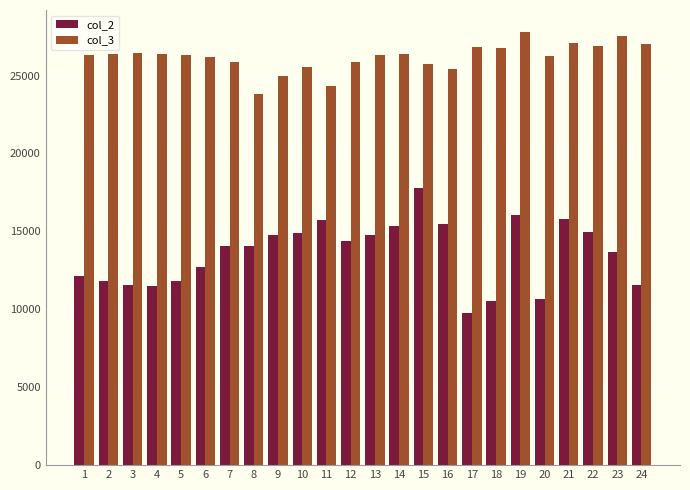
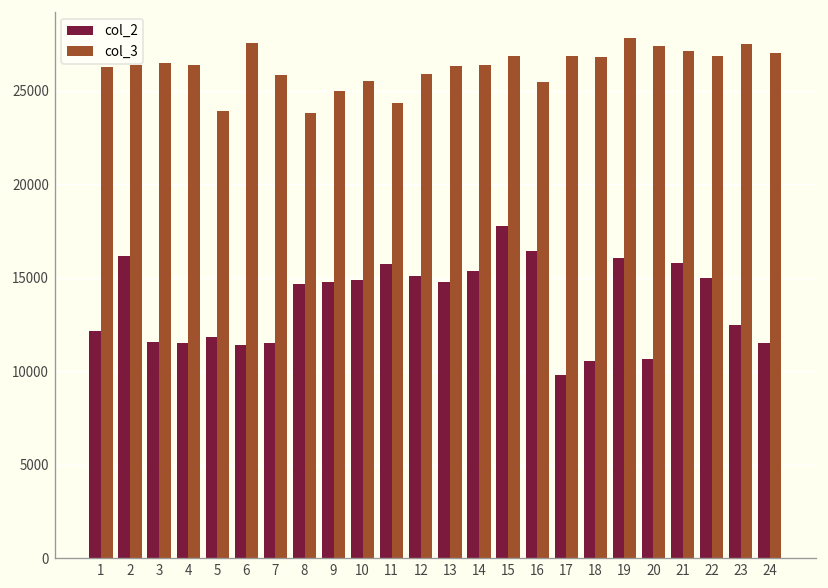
col_2, 2: 11800 -> 16100
col_3, 5: 26400 -> 23900
col_2, 6: 12700 -> 11400
col_3, 6: 26200 -> 27600
col_2, 7: 14000 -> 11500
col_2, 8: 14000 -> 14700
col_2, 12: 14400 -> 15100
col_3, 15: 25800 -> 26900
col_2, 16: 15500 -> 16400
col_3, 20: 26200 -> 27400
col_2, 23: 13700 -> 12400
